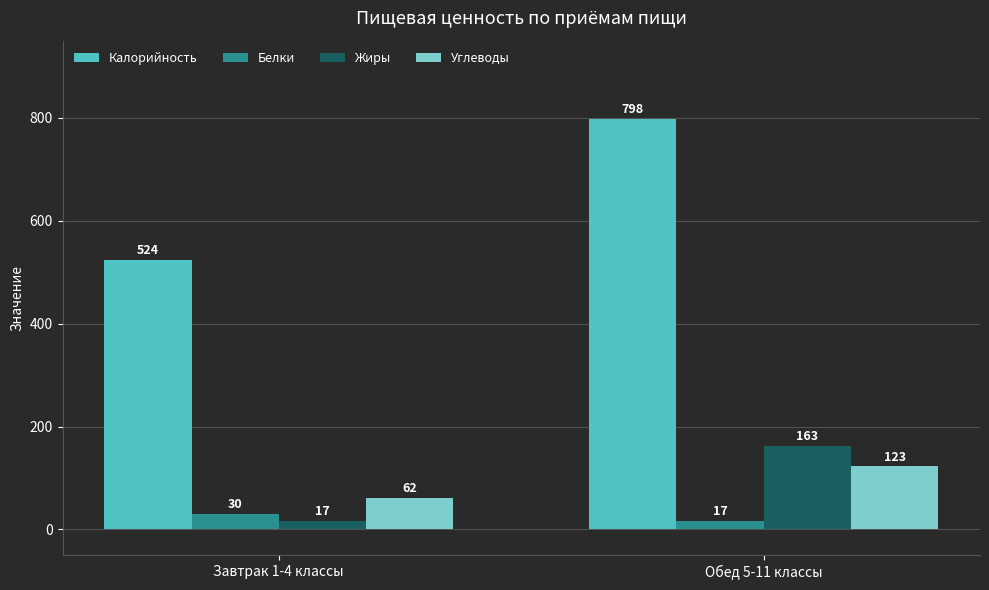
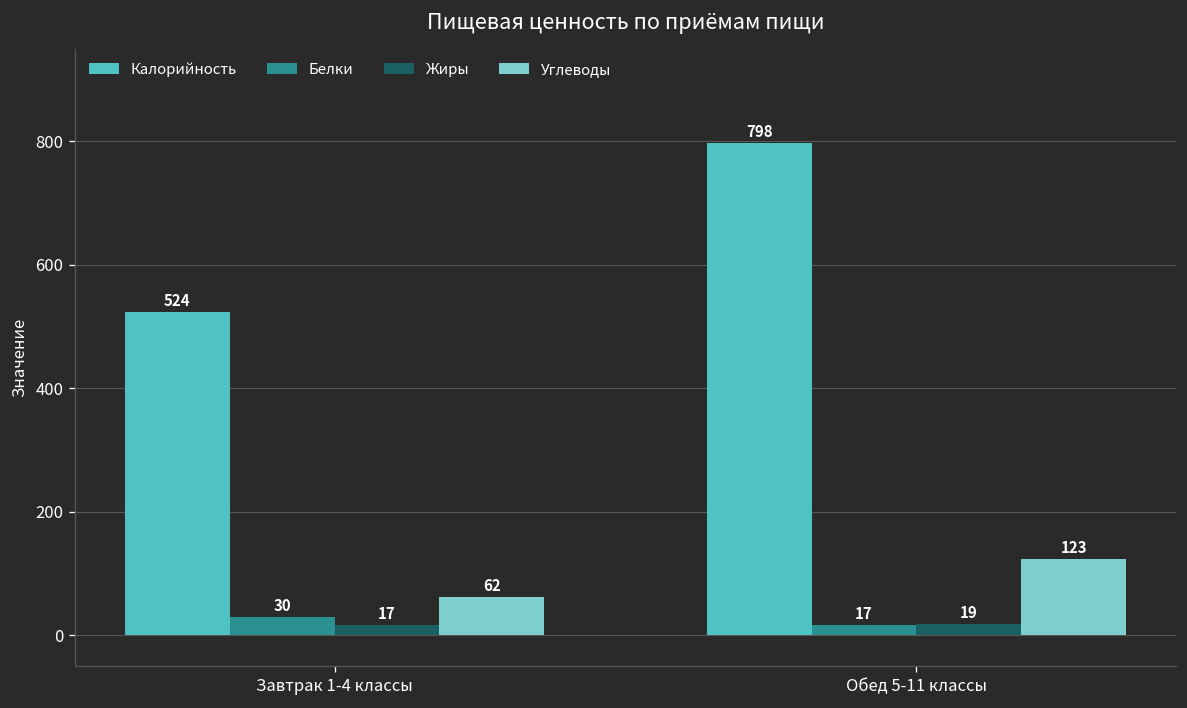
Жиры, Обед 5-11 классы: 163 -> 19
